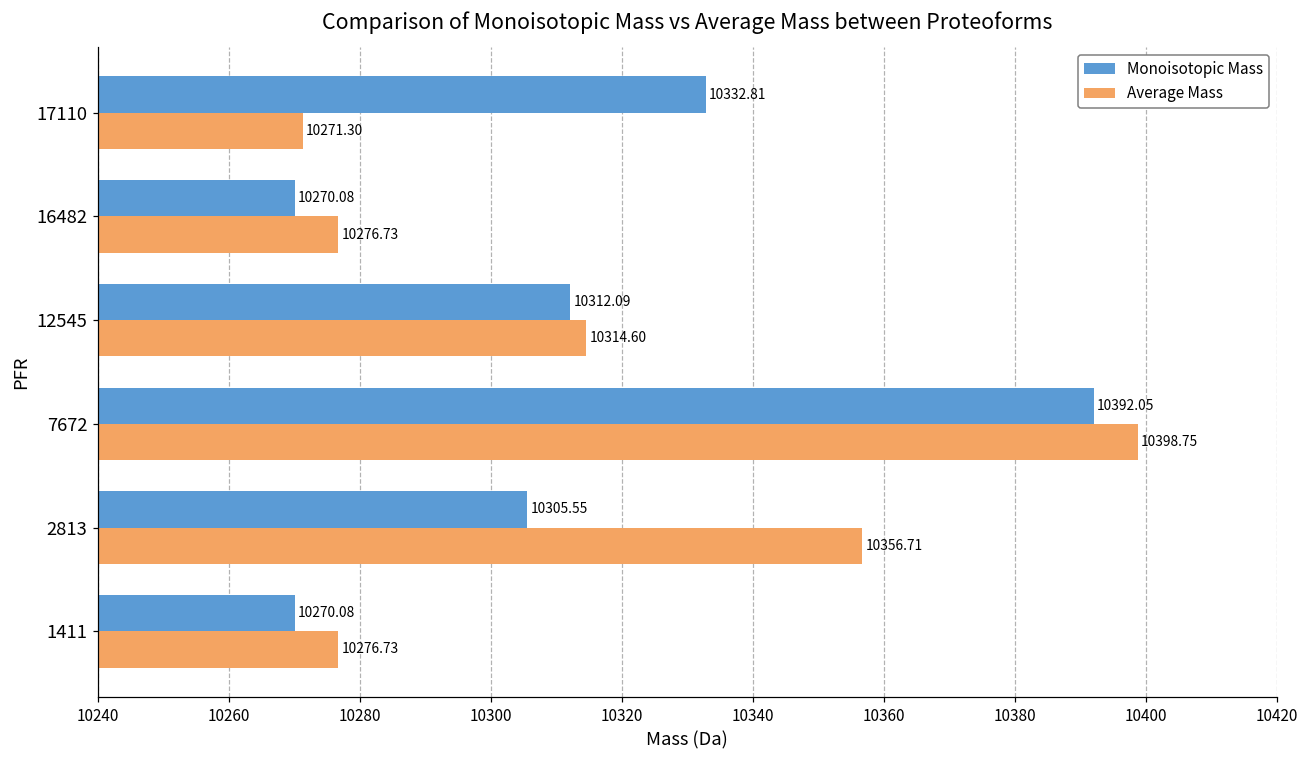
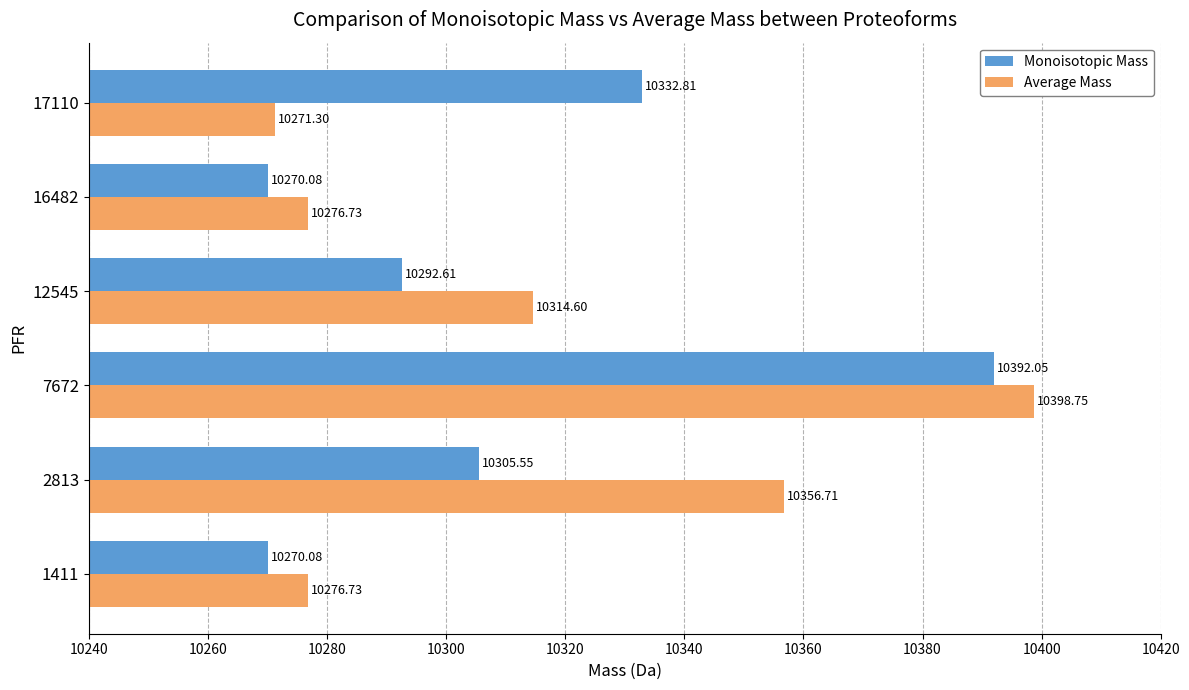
Monoisotopic Mass, 12545: 10312.09 -> 10292.61
